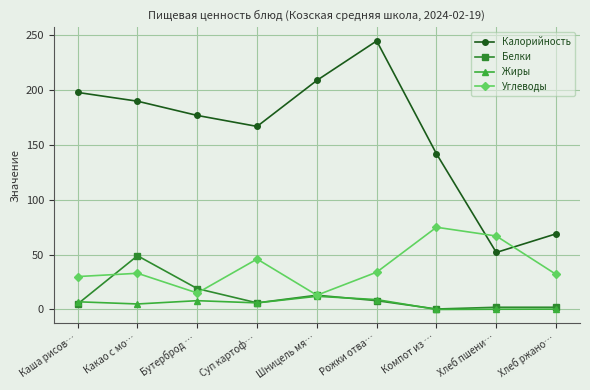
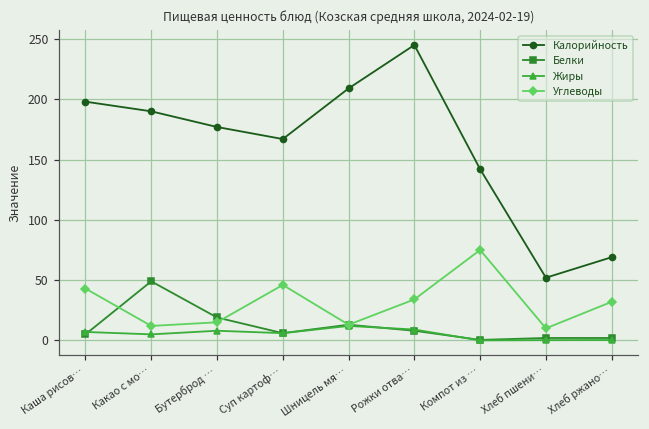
Углеводы, Каша рисов…: 30 -> 43
Углеводы, Какао с мо…: 33 -> 12
Углеводы, Хлеб пшени…: 67 -> 10
